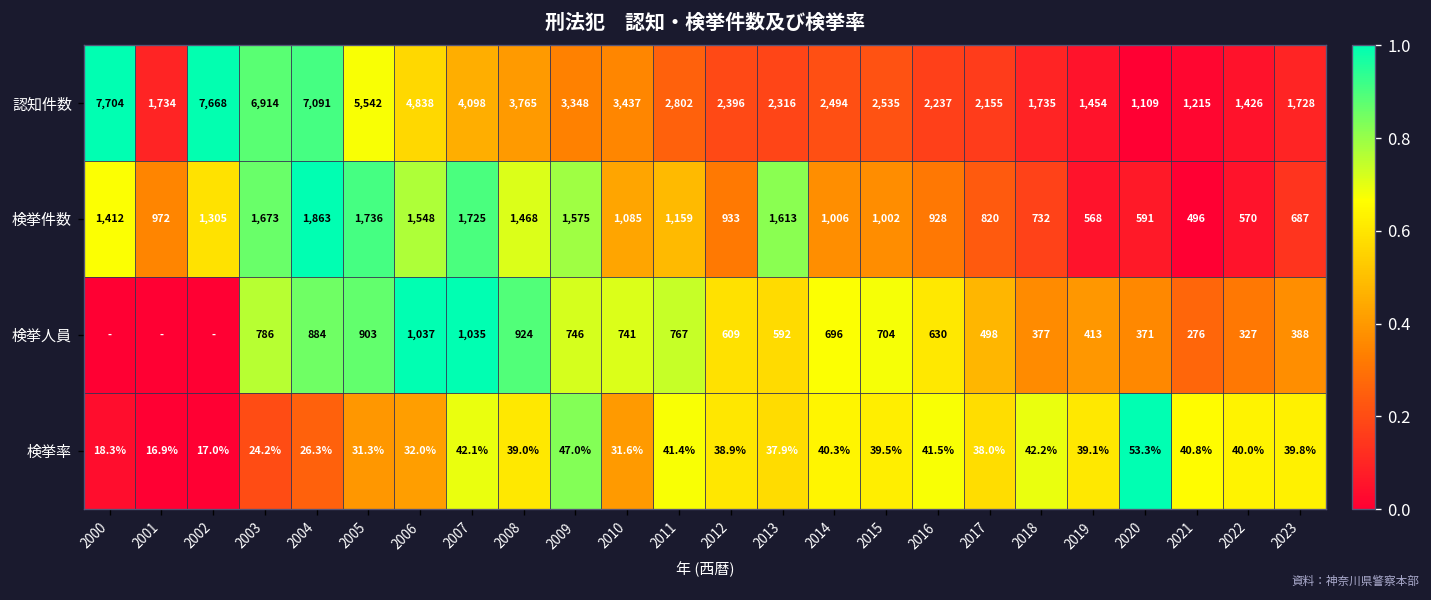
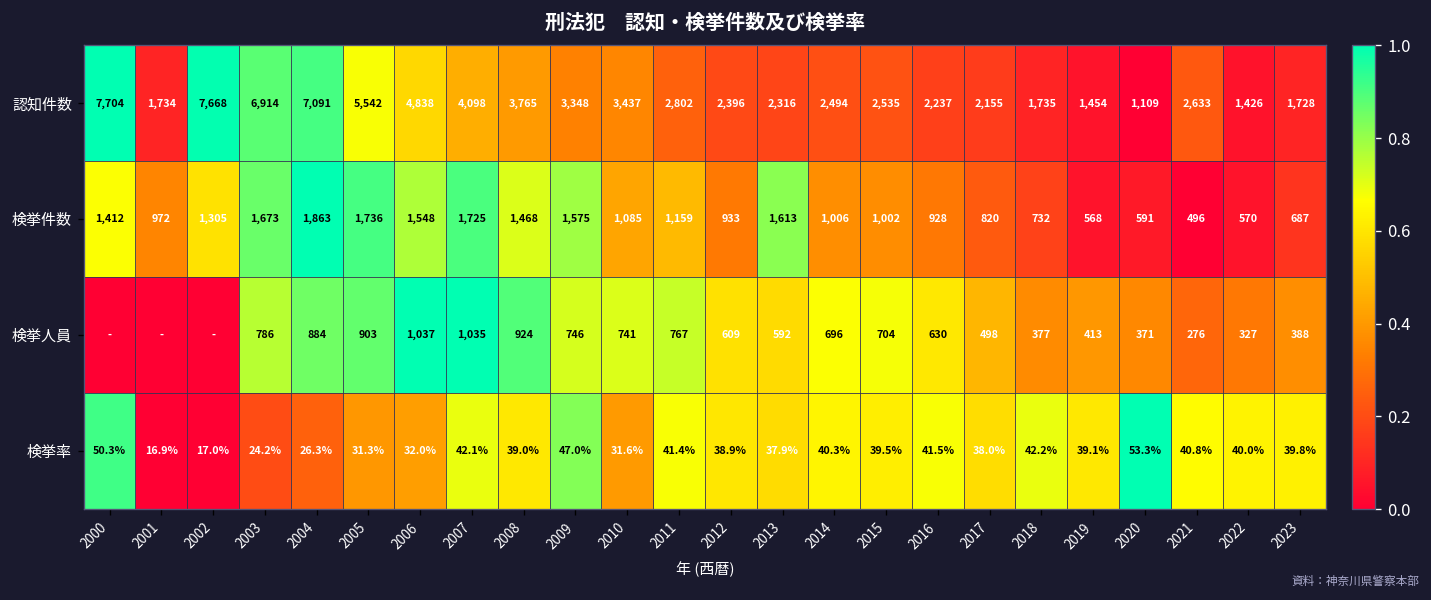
認知件数, 2021: 1,215 -> 2,633
検挙率, 2000: 18.3% -> 50.3%
